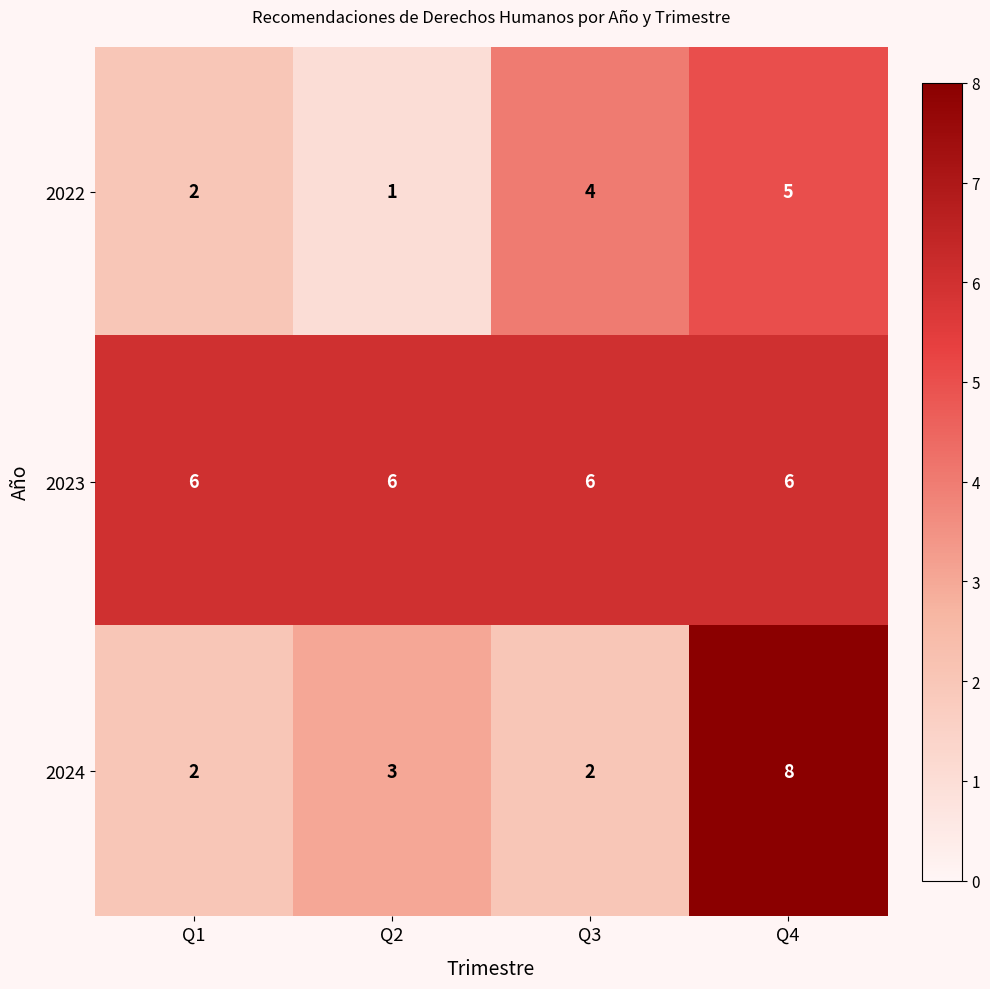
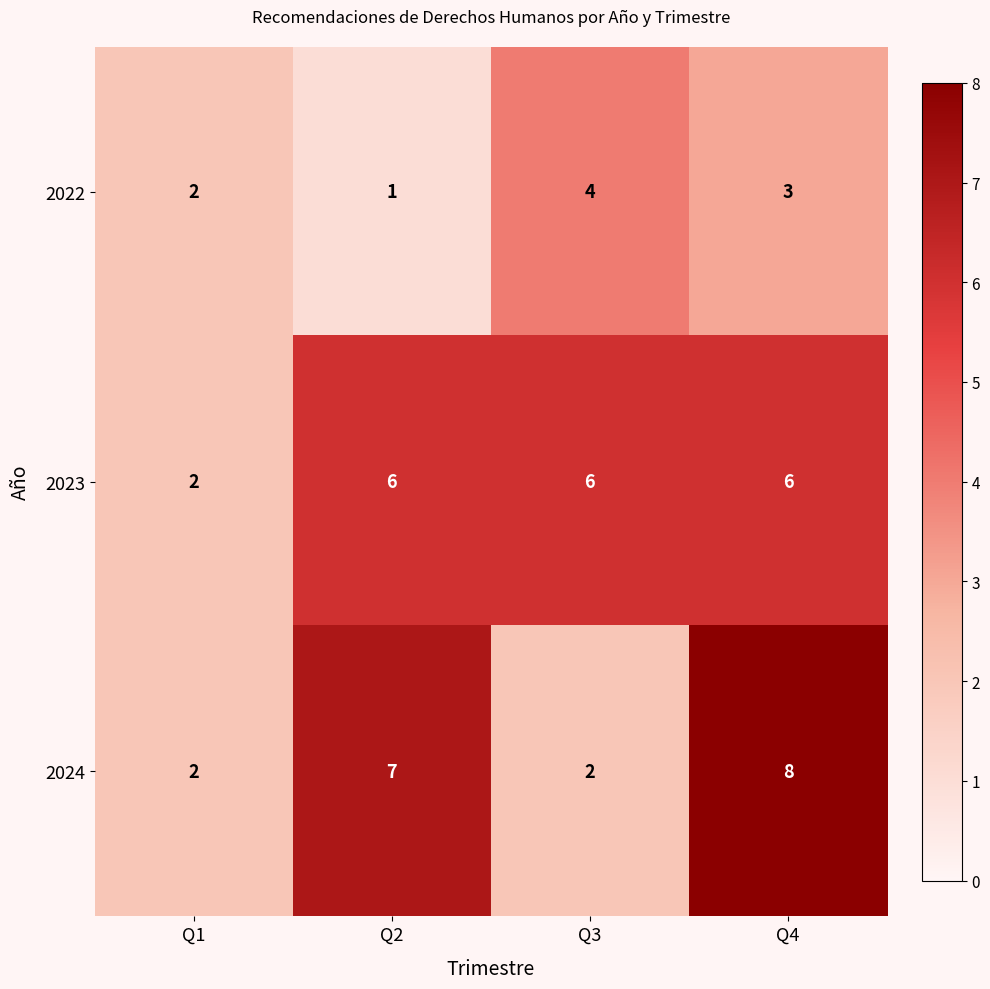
2022, Q4: 5 -> 3
2023, Q1: 6 -> 2
2024, Q2: 3 -> 7
